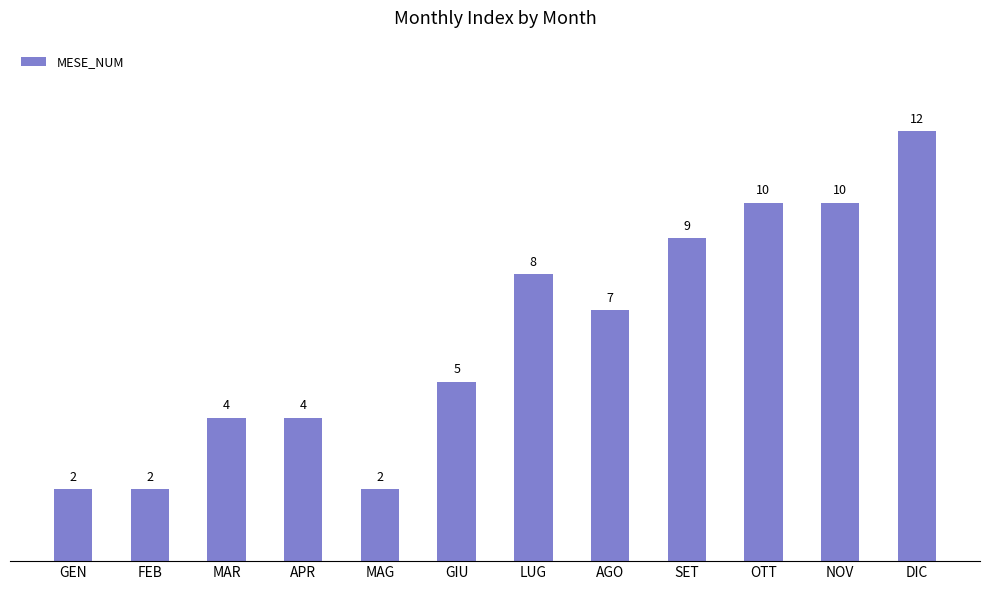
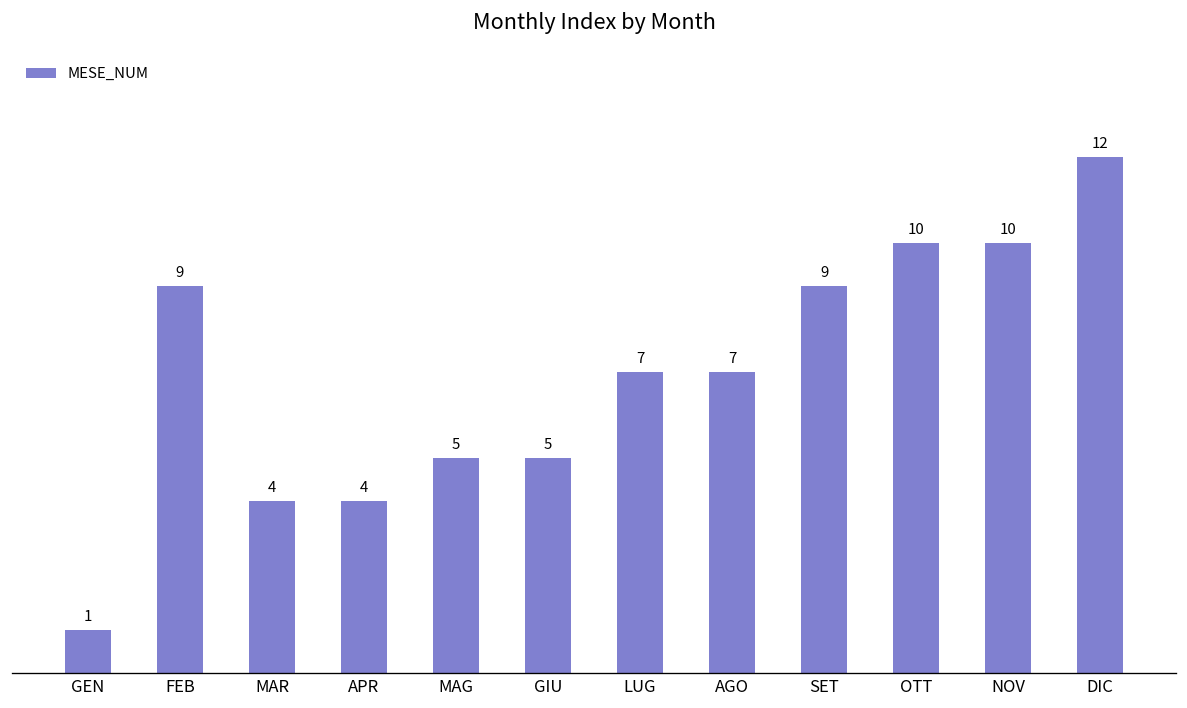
GEN: 2 -> 1
FEB: 2 -> 9
MAG: 2 -> 5
LUG: 8 -> 7
